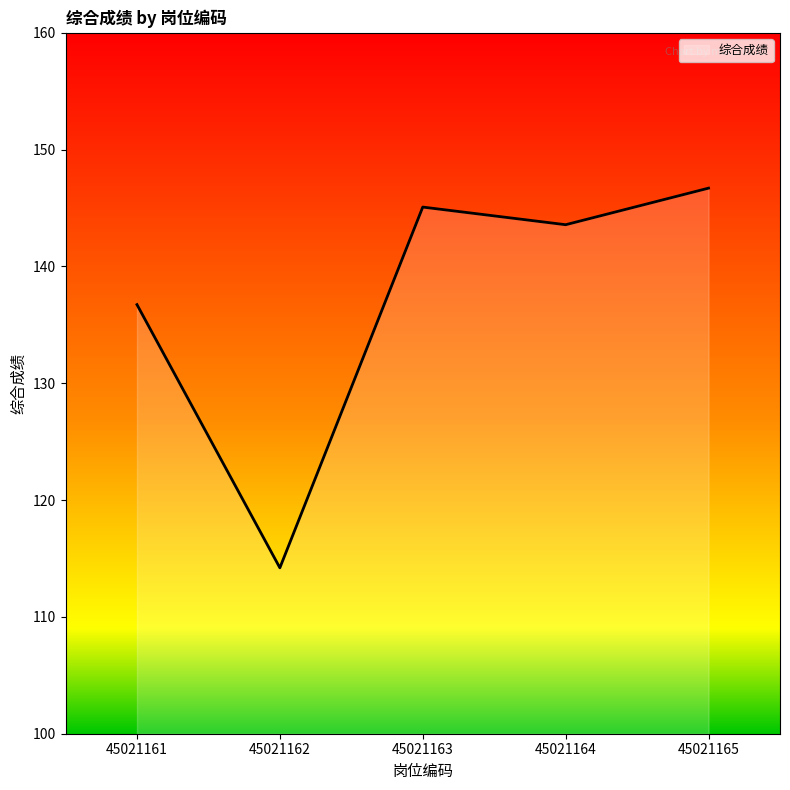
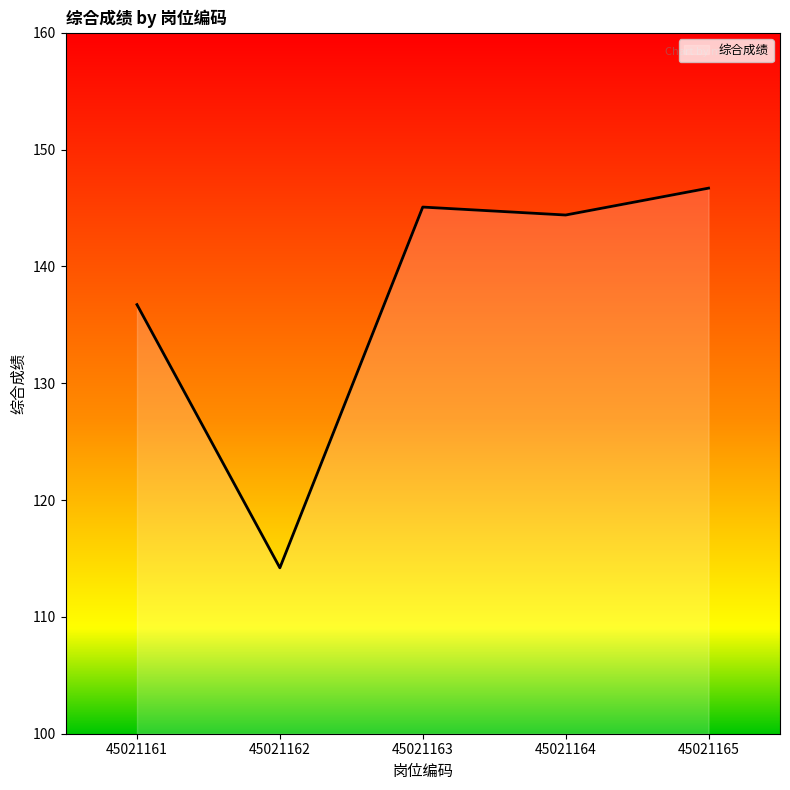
45021164: 143.6 -> 144.4
